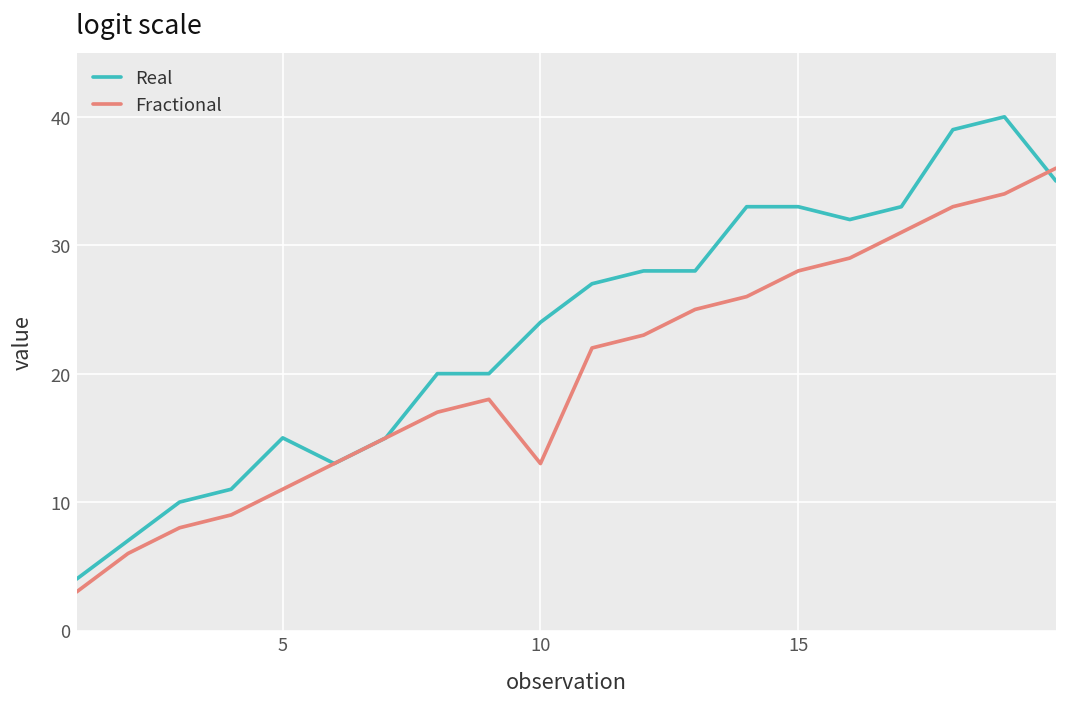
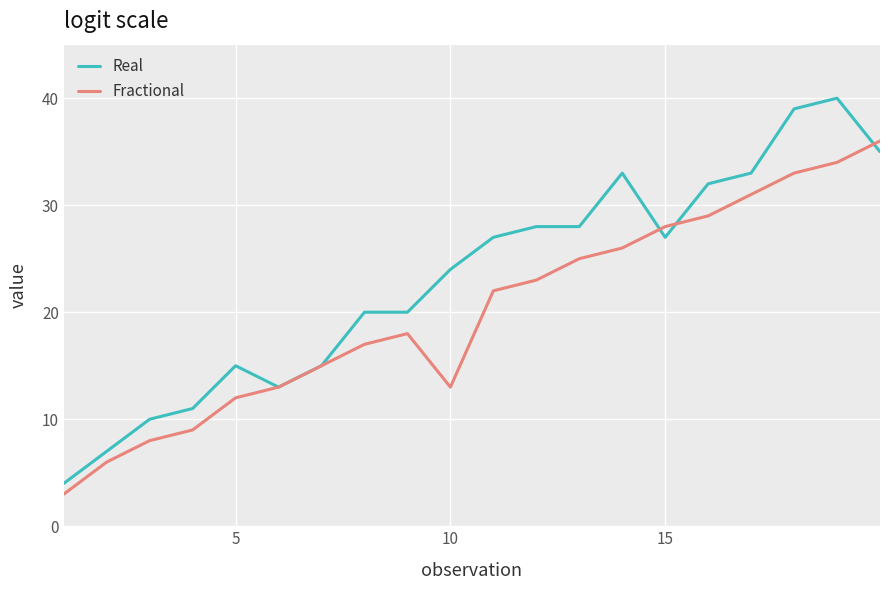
Fractional, 5: 11 -> 12
Real, 15: 33 -> 27
